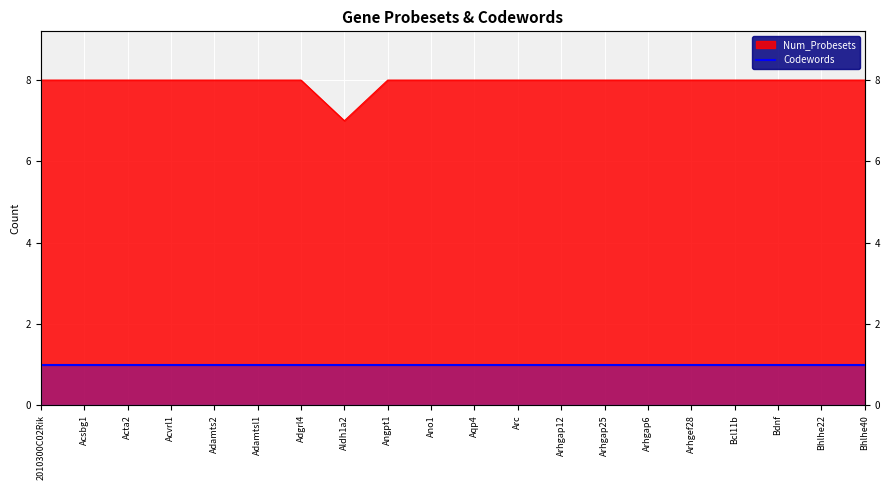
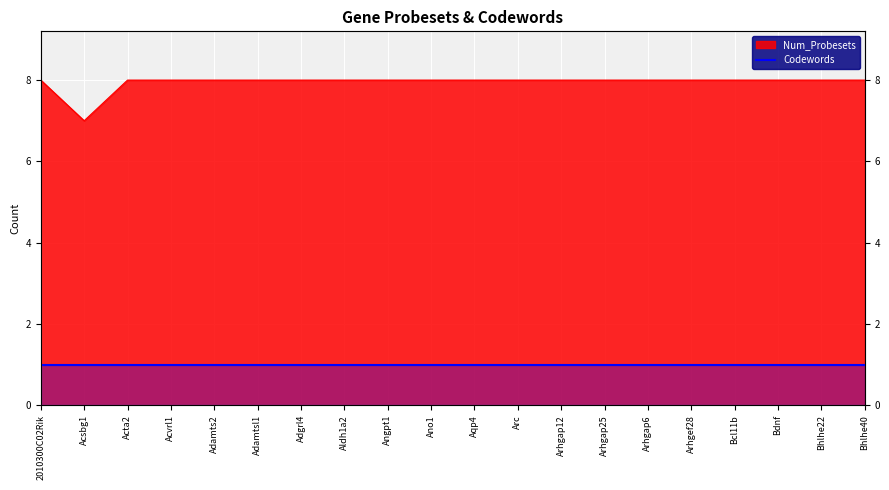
Num_Probesets, Acsbg1: 8 -> 7
Num_Probesets, Aldh1a2: 7 -> 8
